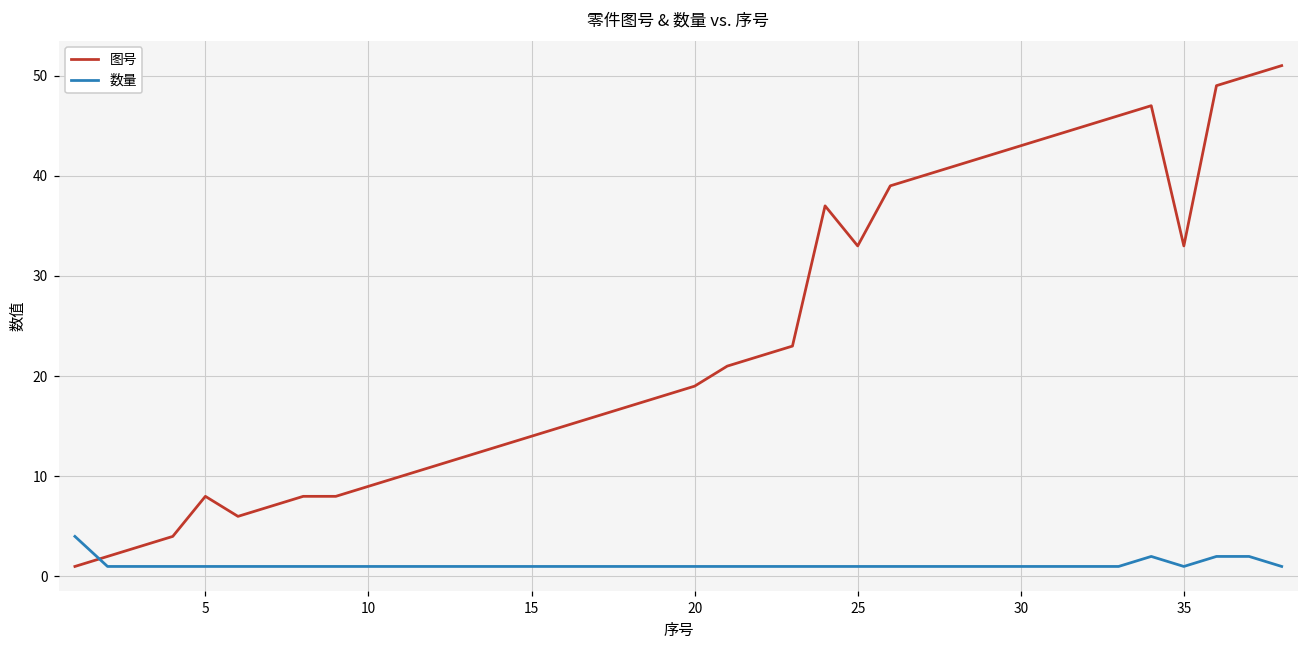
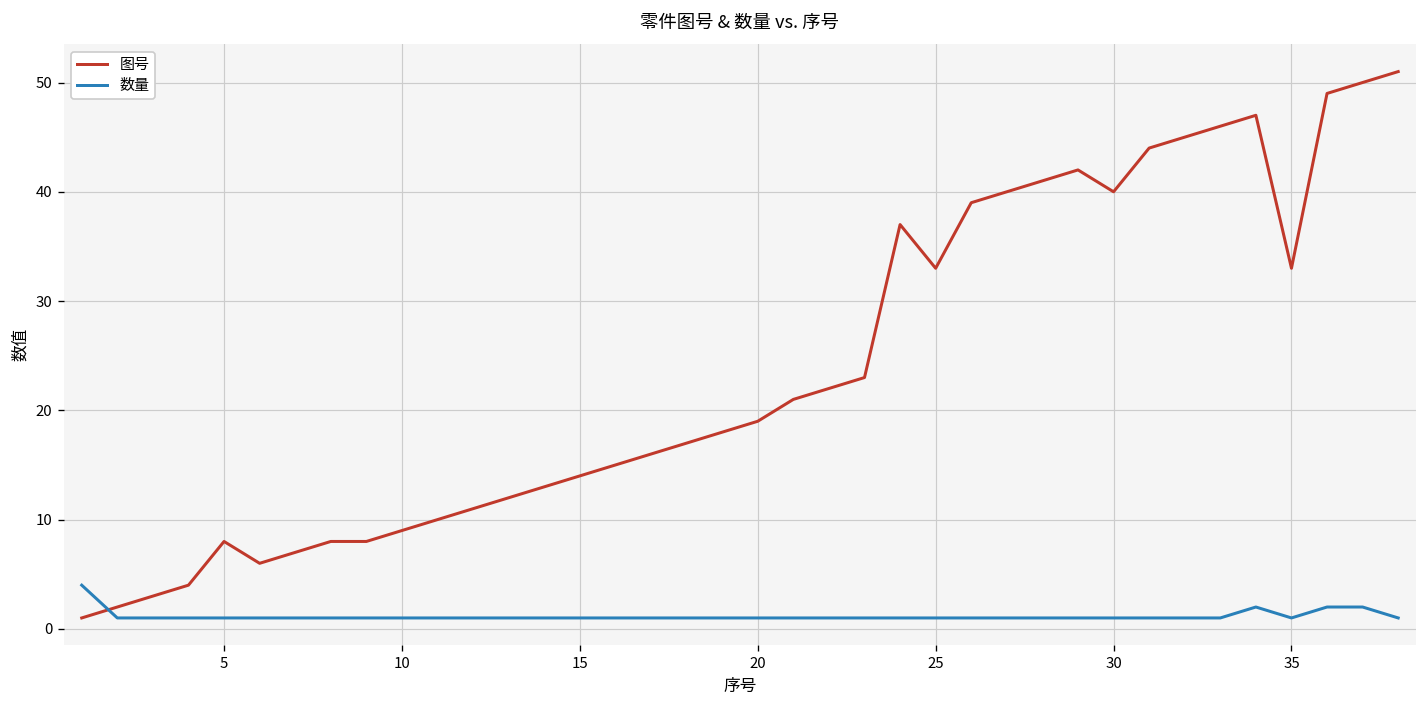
图号, 30: 43 -> 40
